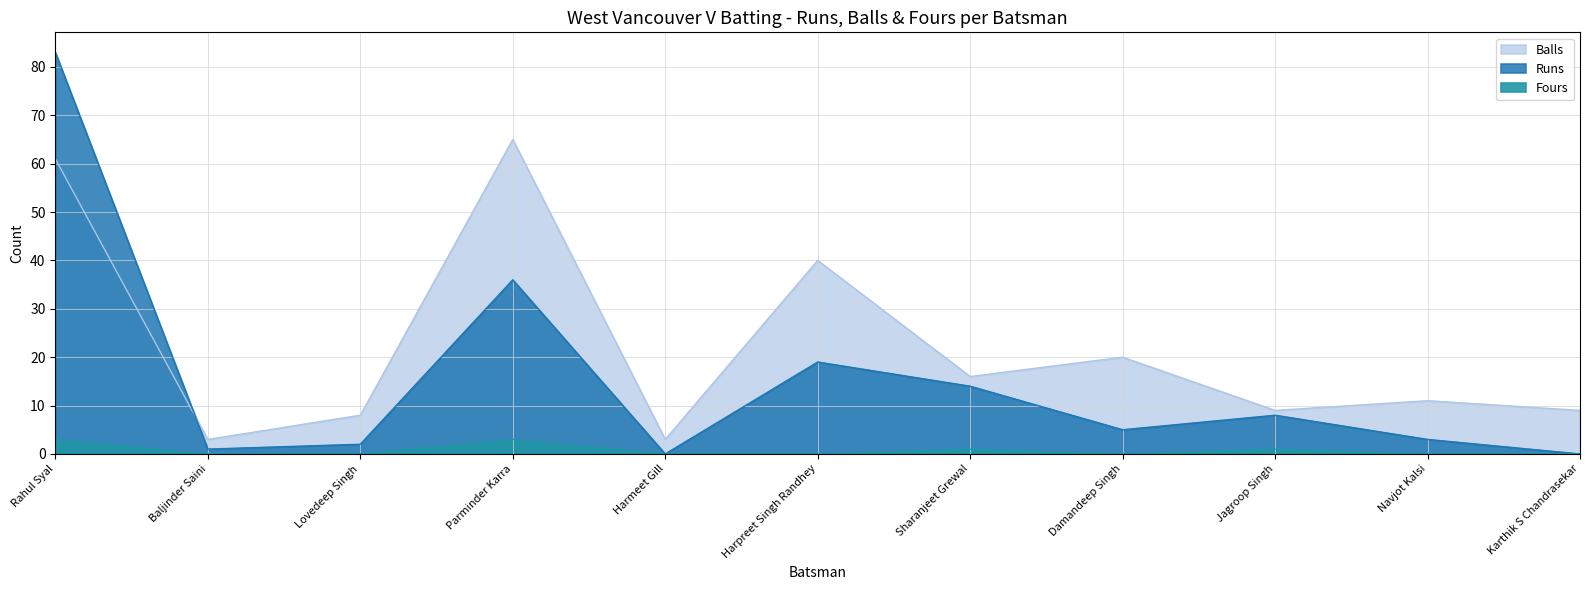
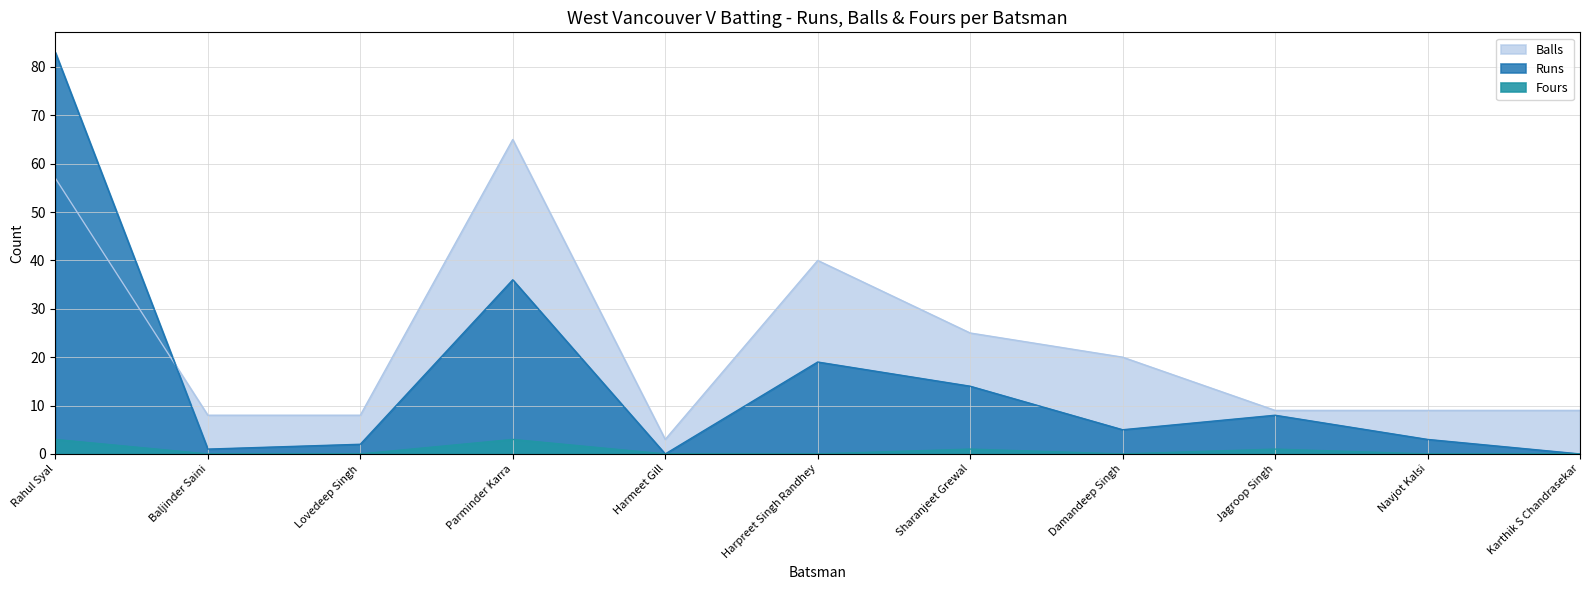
Balls, Rahul Syal: 61 -> 57
Balls, Baljinder Saini: 3 -> 8
Balls, Sharanjeet Grewal: 16 -> 25
Balls, Navjot Kalsi: 11 -> 9
